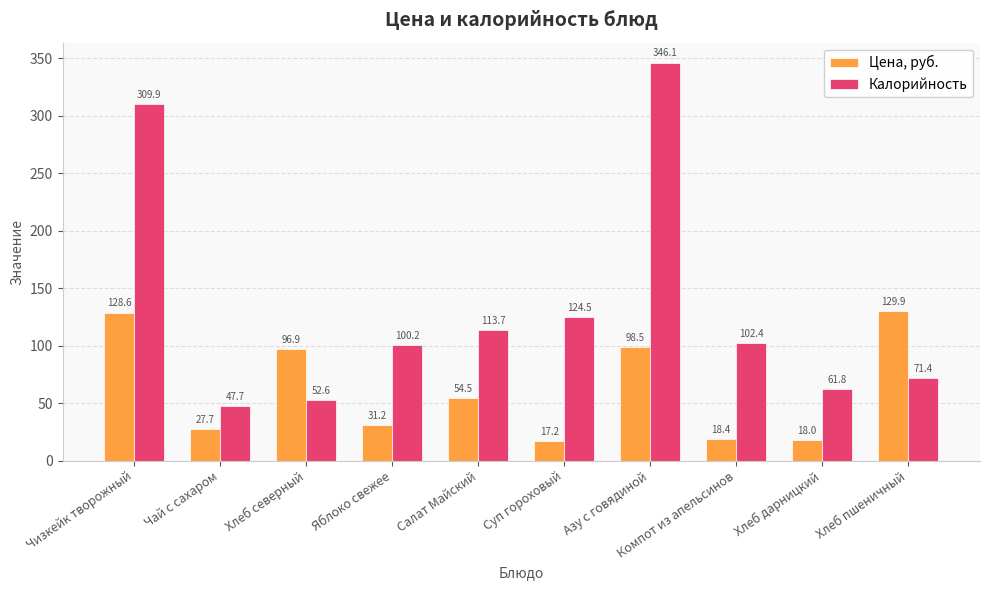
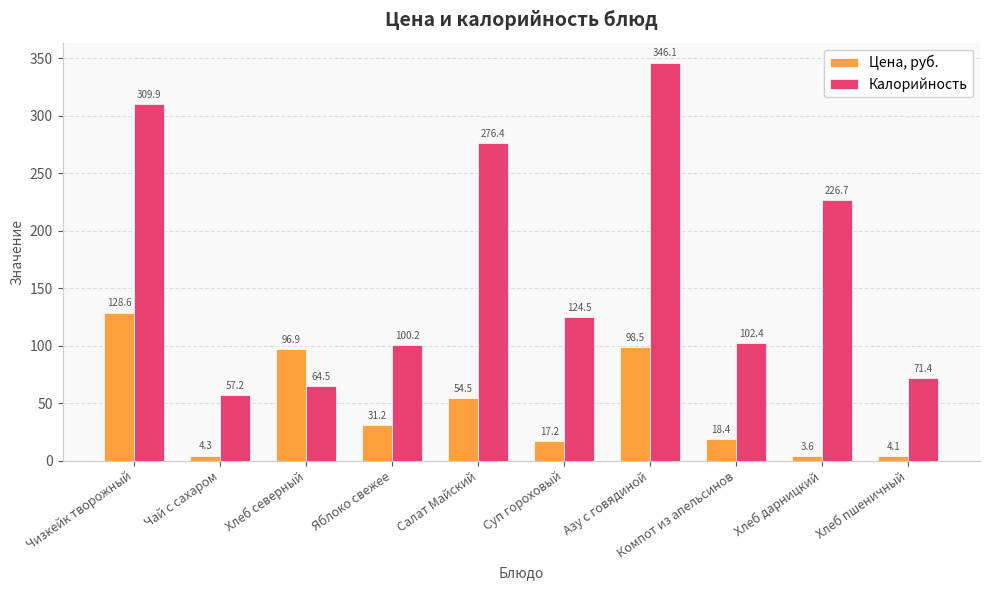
Цена, руб., Чай с сахаром: 27.7 -> 4.3
Калорийность, Чай с сахаром: 47.7 -> 57.2
Калорийность, Хлеб северный: 52.6 -> 64.5
Калорийность, Салат Майский: 113.7 -> 276.4
Цена, руб., Хлеб дарницкий: 18.0 -> 3.6
Калорийность, Хлеб дарницкий: 61.8 -> 226.7
Цена, руб., Хлеб пшеничный: 129.9 -> 4.1
